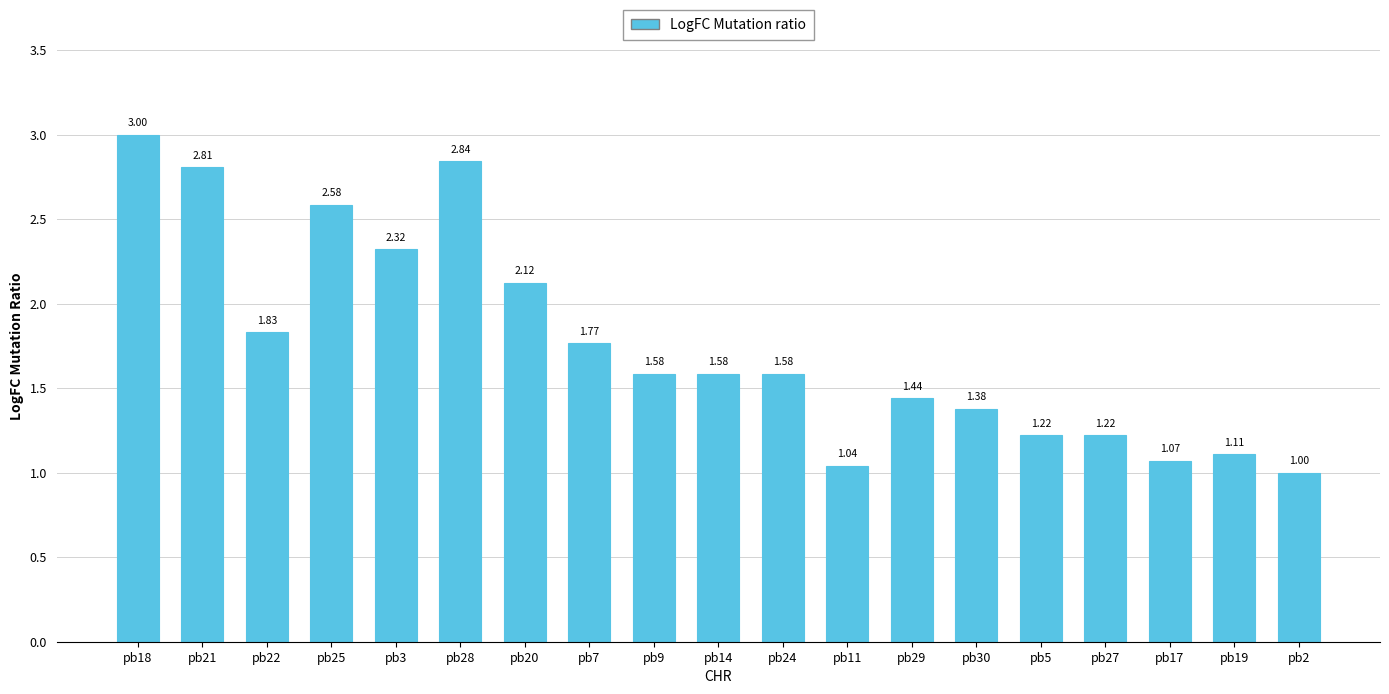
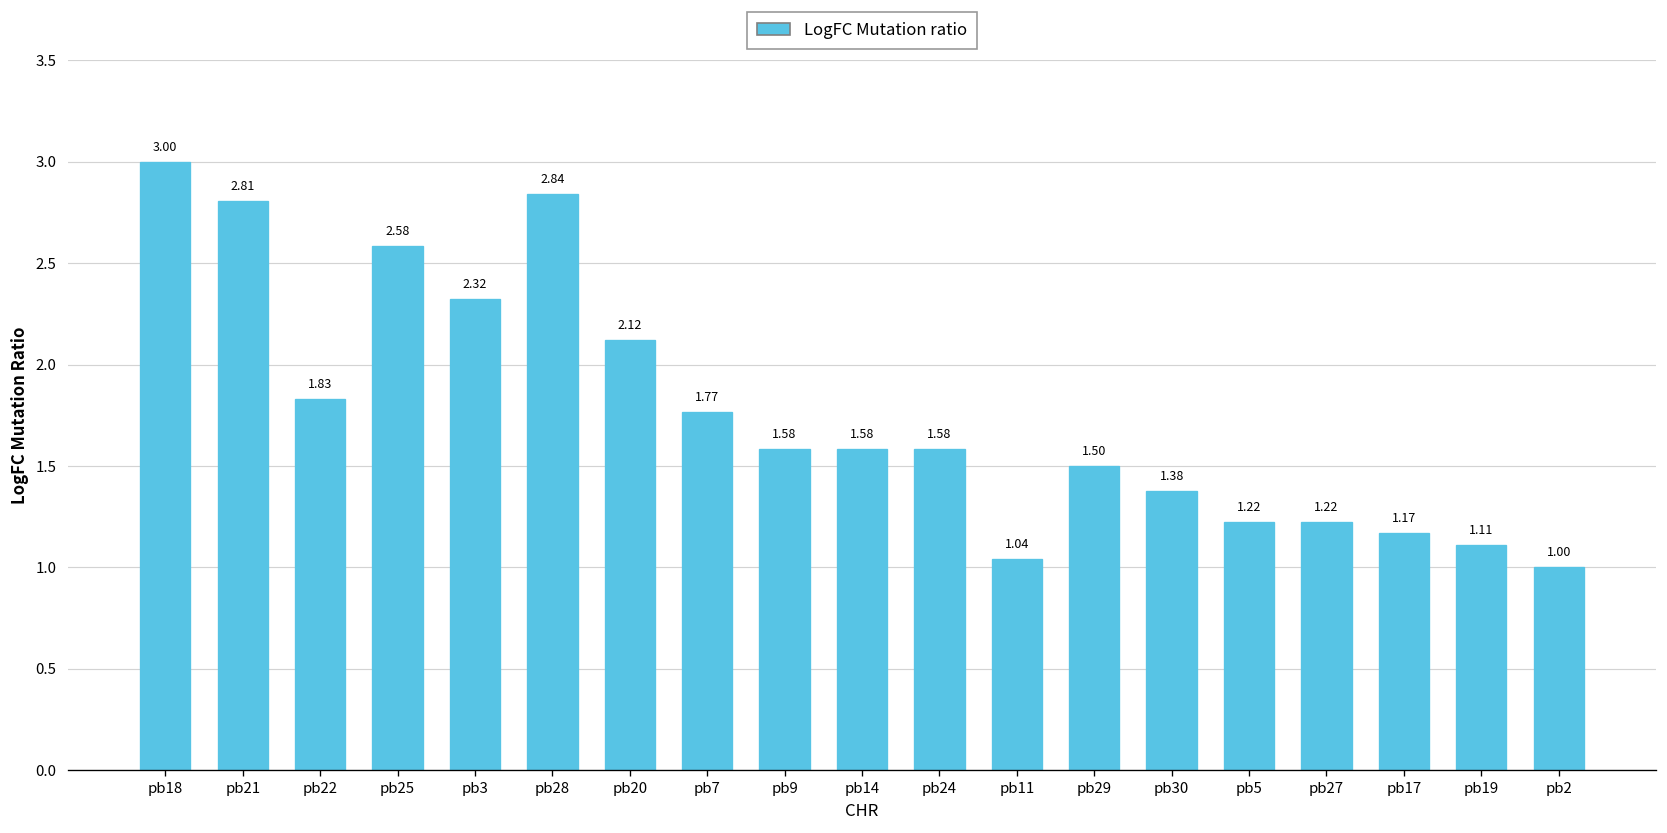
pb29: 1.44 -> 1.50
pb17: 1.07 -> 1.17
